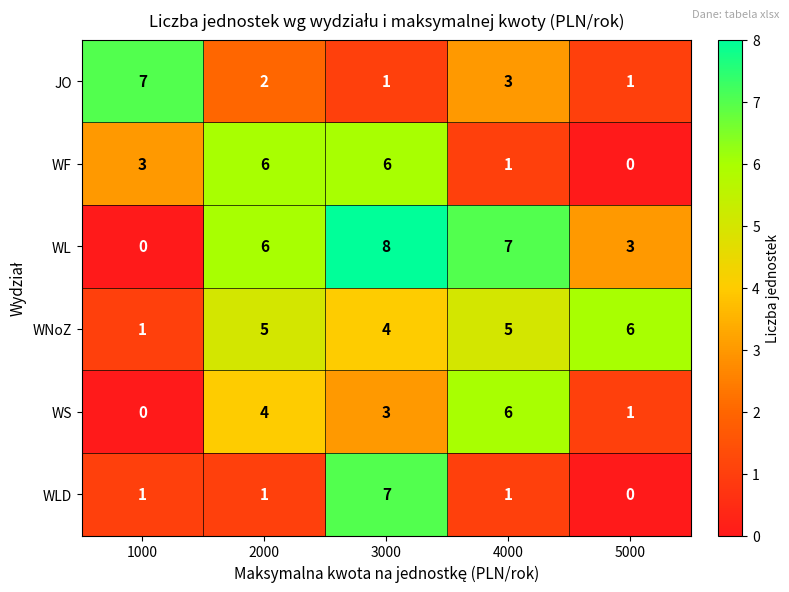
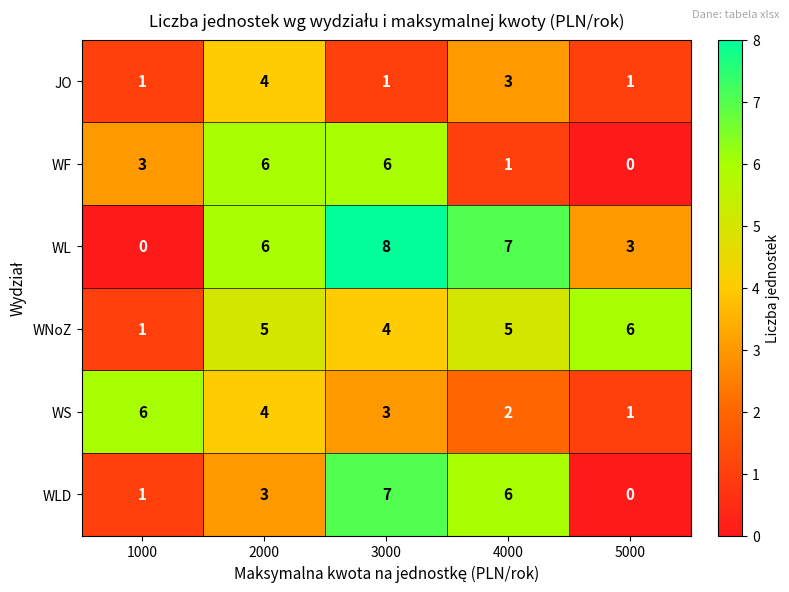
JO, 1000: 7 -> 1
JO, 2000: 2 -> 4
WS, 1000: 0 -> 6
WS, 4000: 6 -> 2
WLD, 2000: 1 -> 3
WLD, 4000: 1 -> 6
